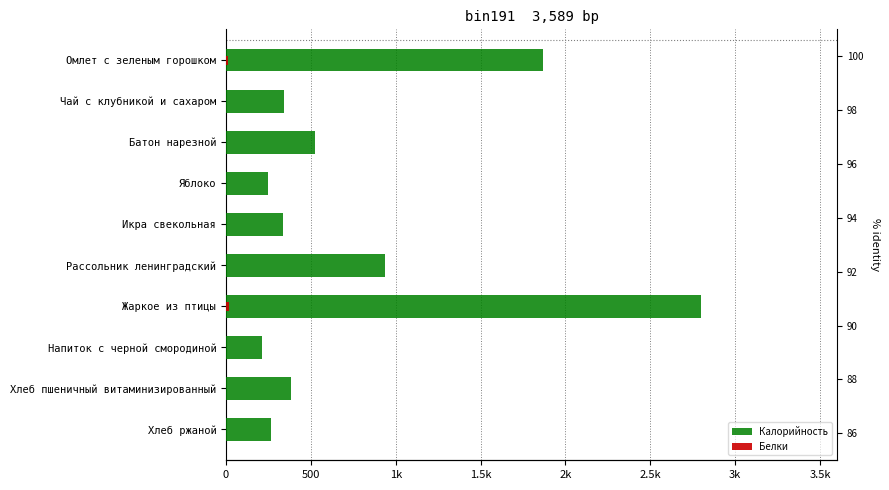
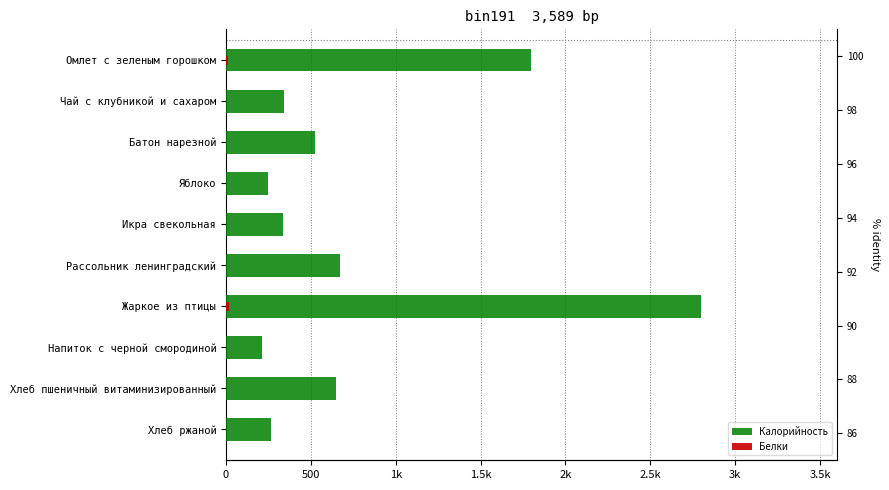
Калорийность, Омлет с зеленым горошком: 1860 -> 1800
Калорийность, Рассольник ленинградский: 940 -> 670
Калорийность, Хлеб пшеничный витаминизированный: 380 -> 650
